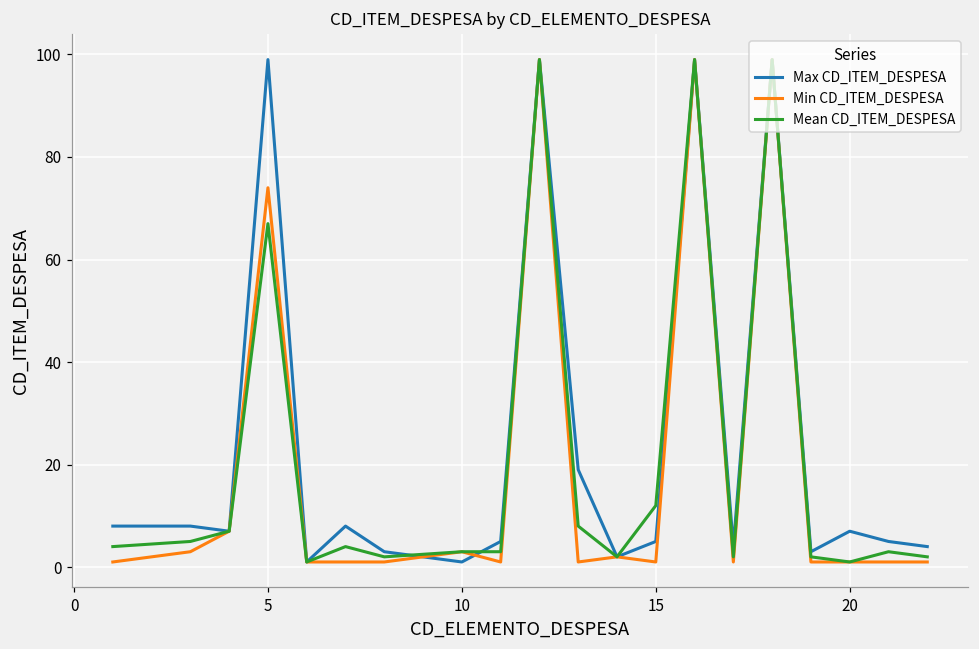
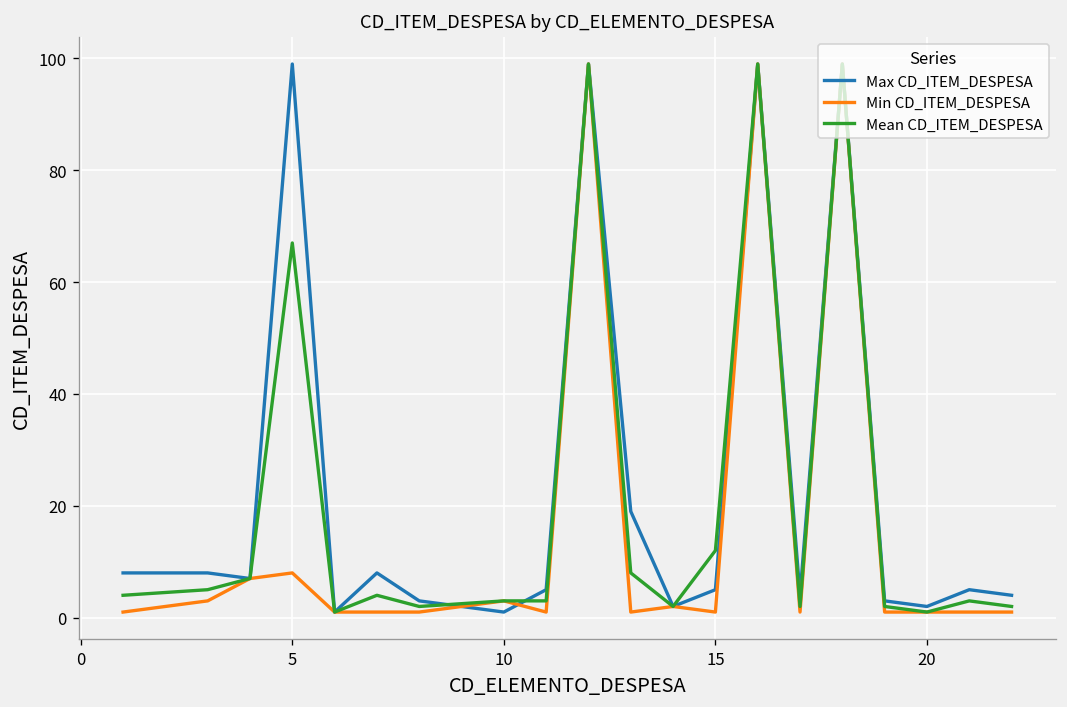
Min CD_ITEM_DESPESA, 5: 74 -> 8
Max CD_ITEM_DESPESA, 20: 7 -> 2
